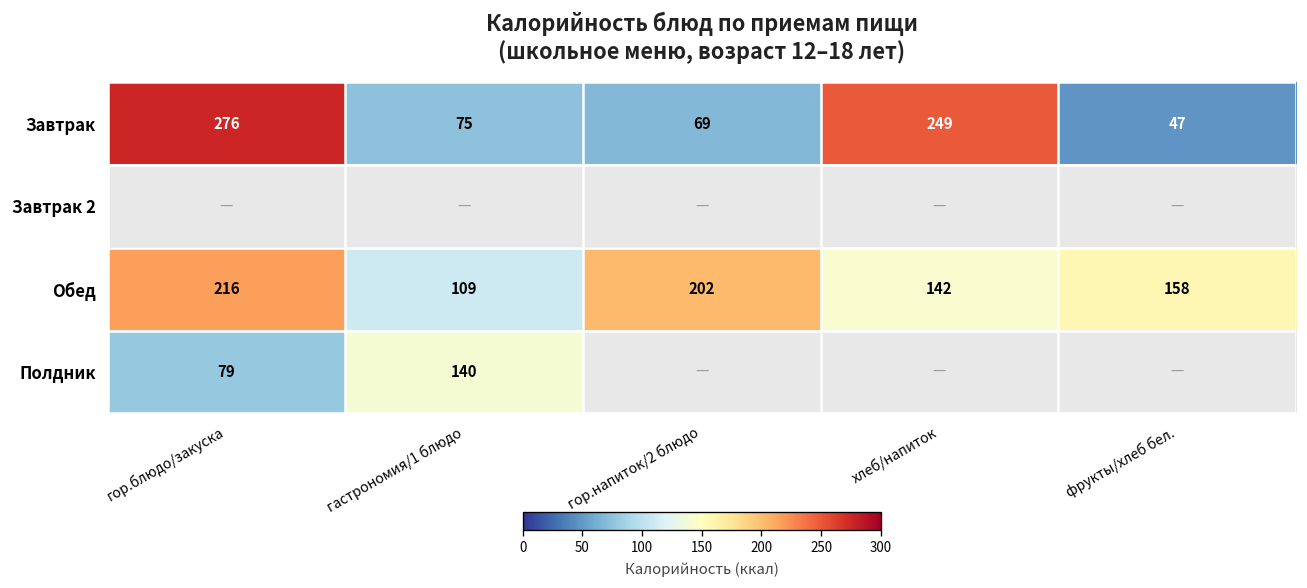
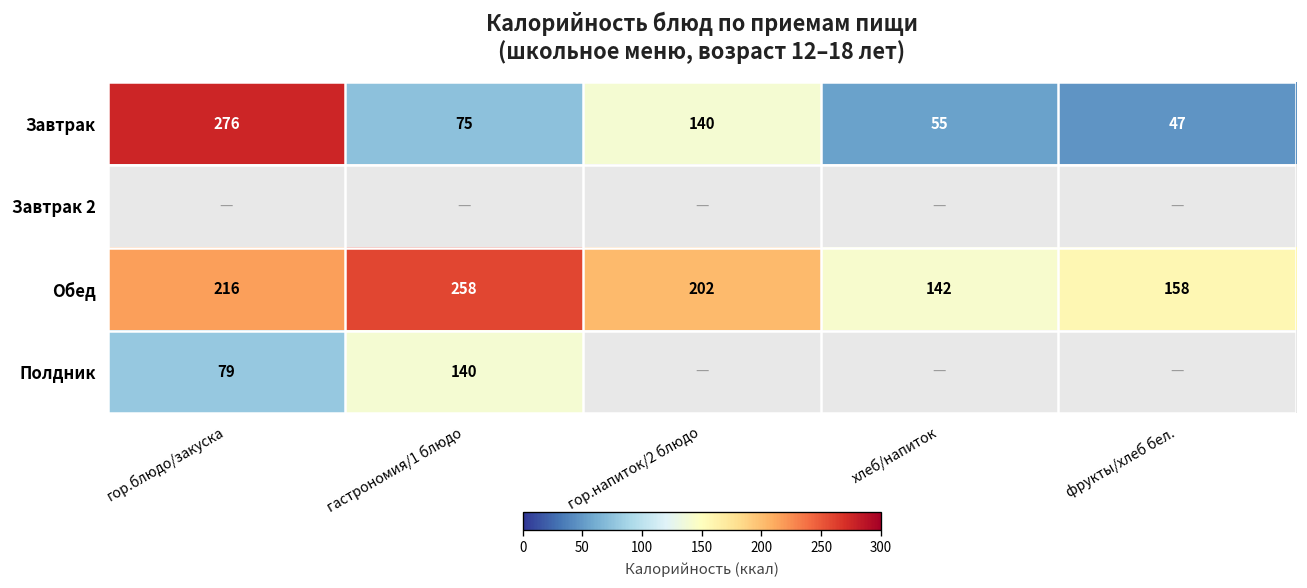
Завтрак, гор.напиток/2 блюдо: 69 -> 140
Завтрак, хлеб/напиток: 249 -> 55
Обед, гастрономия/1 блюдо: 109 -> 258
